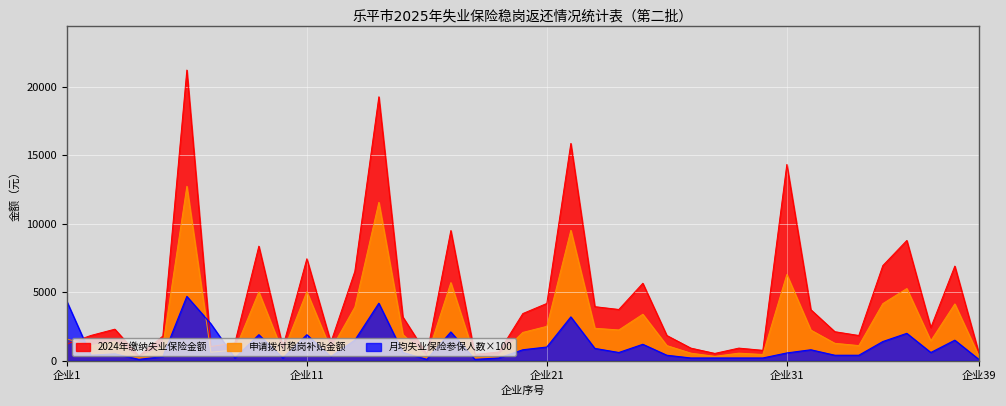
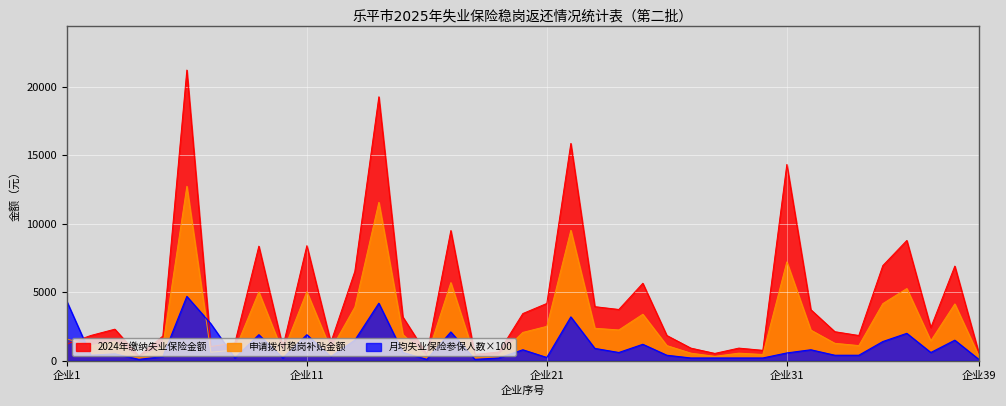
2024年缴纳失业保险金额, 企业11: 7400 -> 8400
月均失业保险参保人数×100, 企业21: 1000 -> 200
申请拨付稳岗补贴金额, 企业31: 6300 -> 7200
